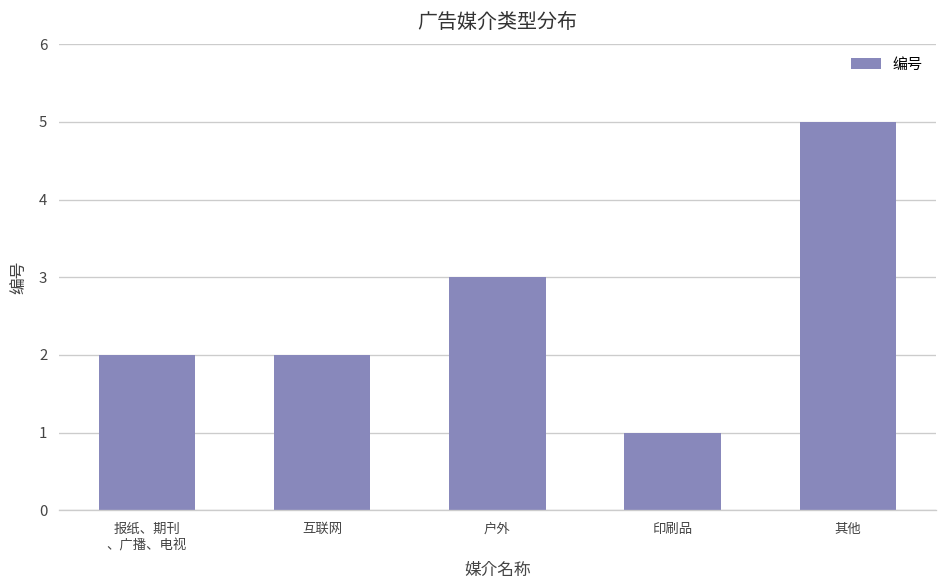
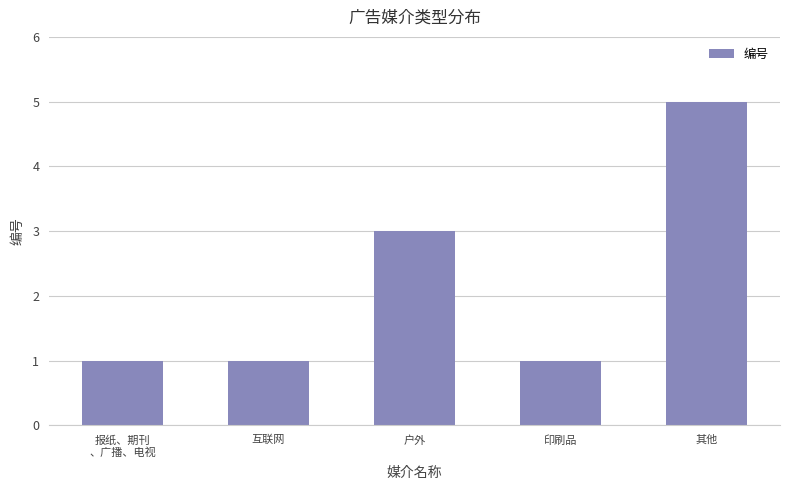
报纸、期刊 、广播、电视: 2 -> 1
互联网: 2 -> 1
